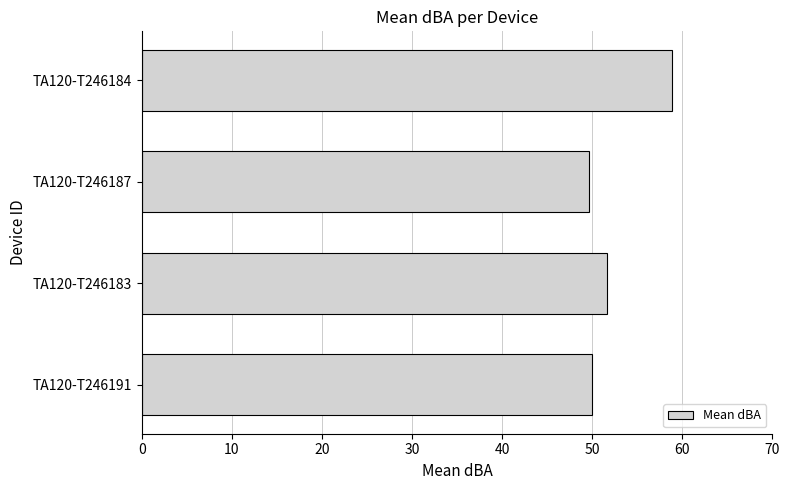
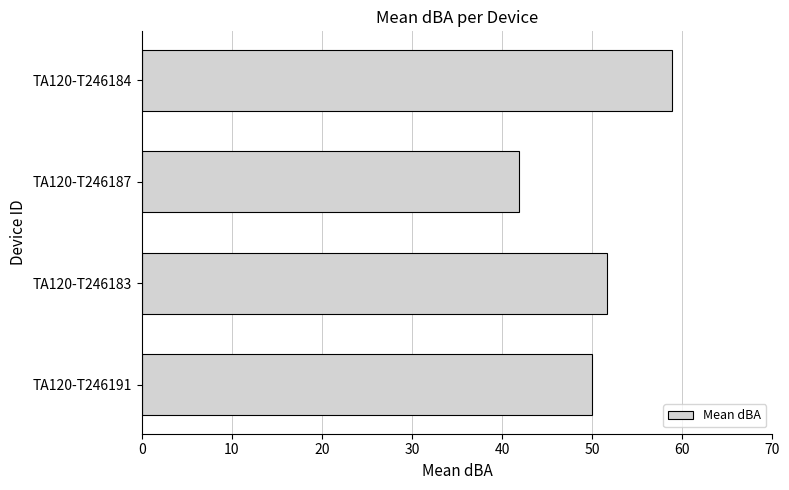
TA120-T246187: 50 -> 42
